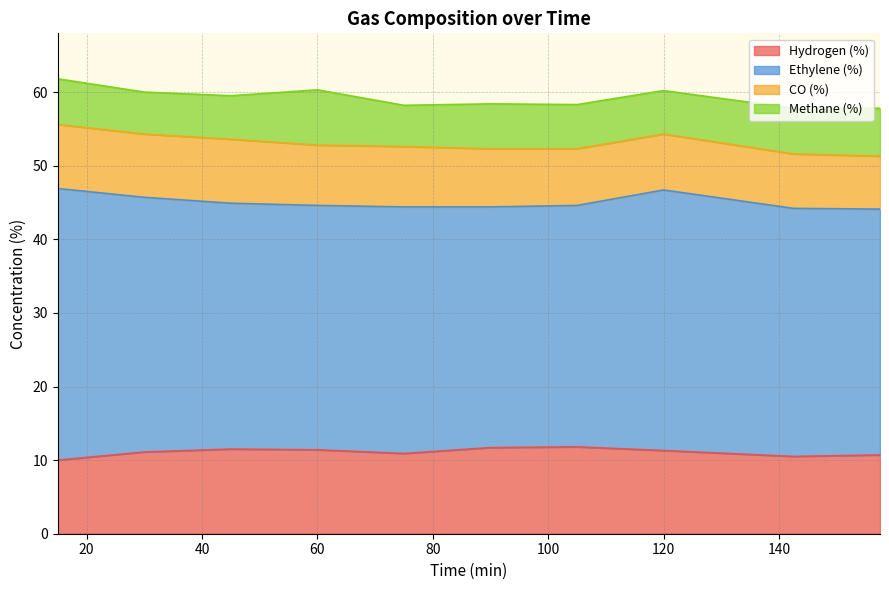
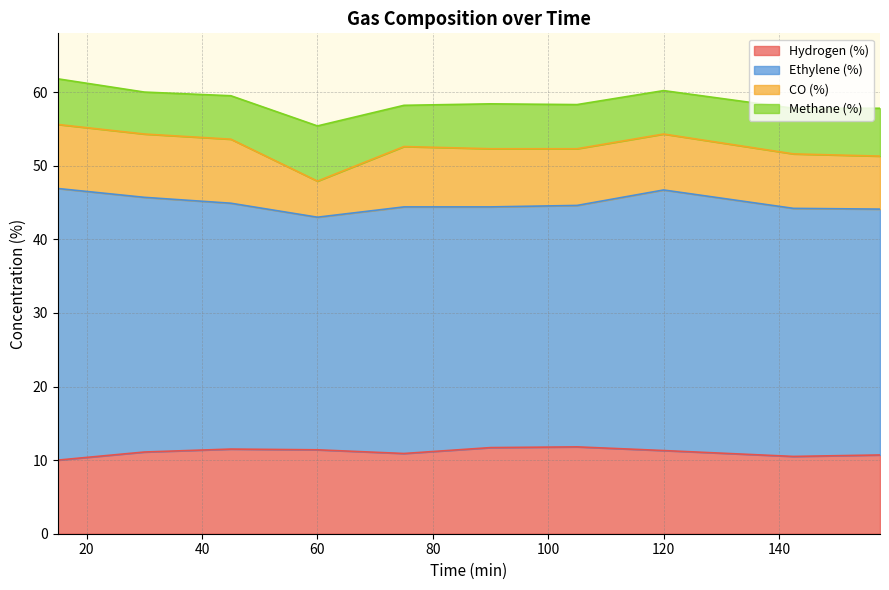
Ethylene (%), 60: 33 -> 32
CO (%), 60: 8 -> 5
